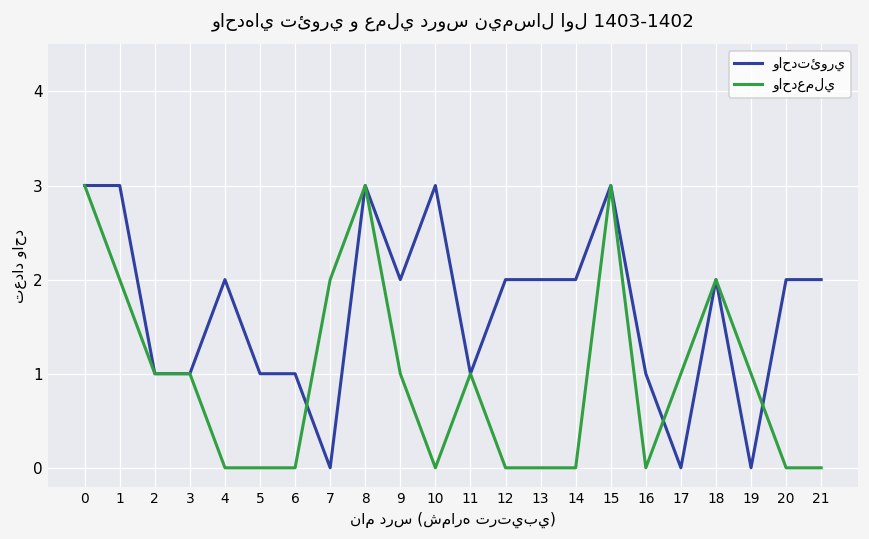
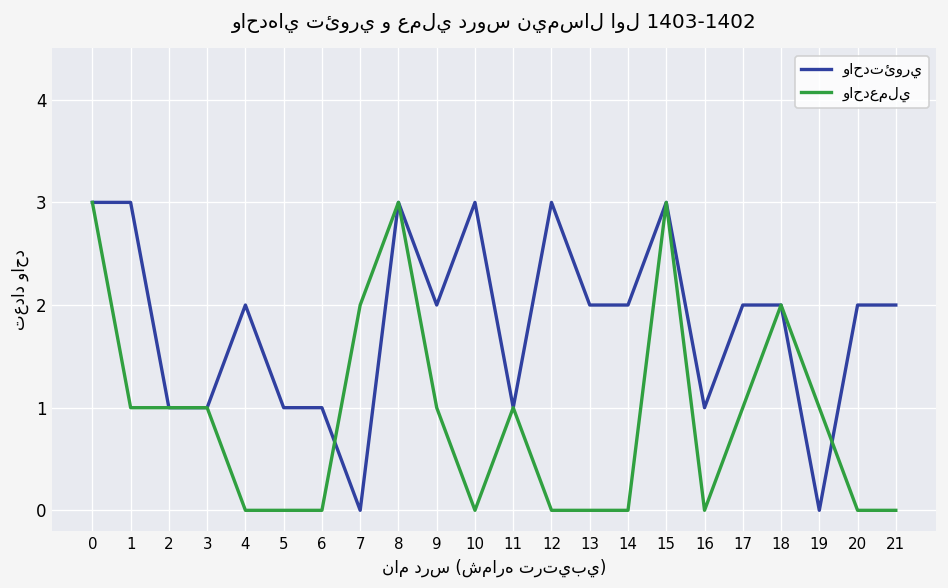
واحدعملي, 1: 2 -> 1
واحدتئوري, 12: 2 -> 3
واحدتئوري, 17: 0 -> 2
